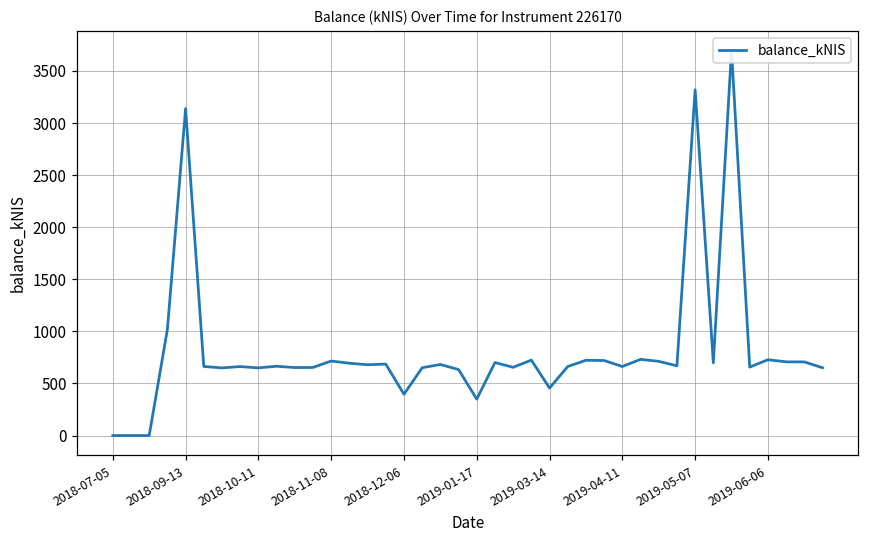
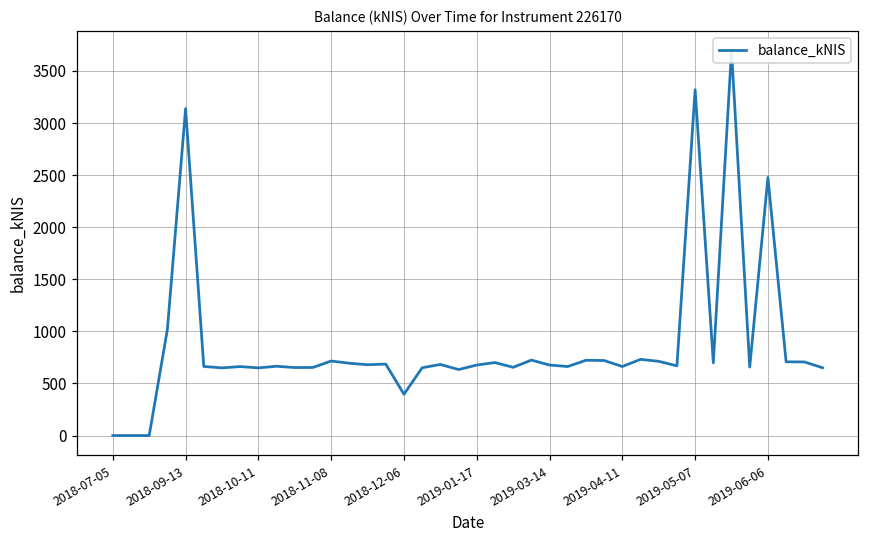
2019-01-17: 300 -> 700
2019-03-14: 500 -> 700
2019-06-06: 700 -> 2500
